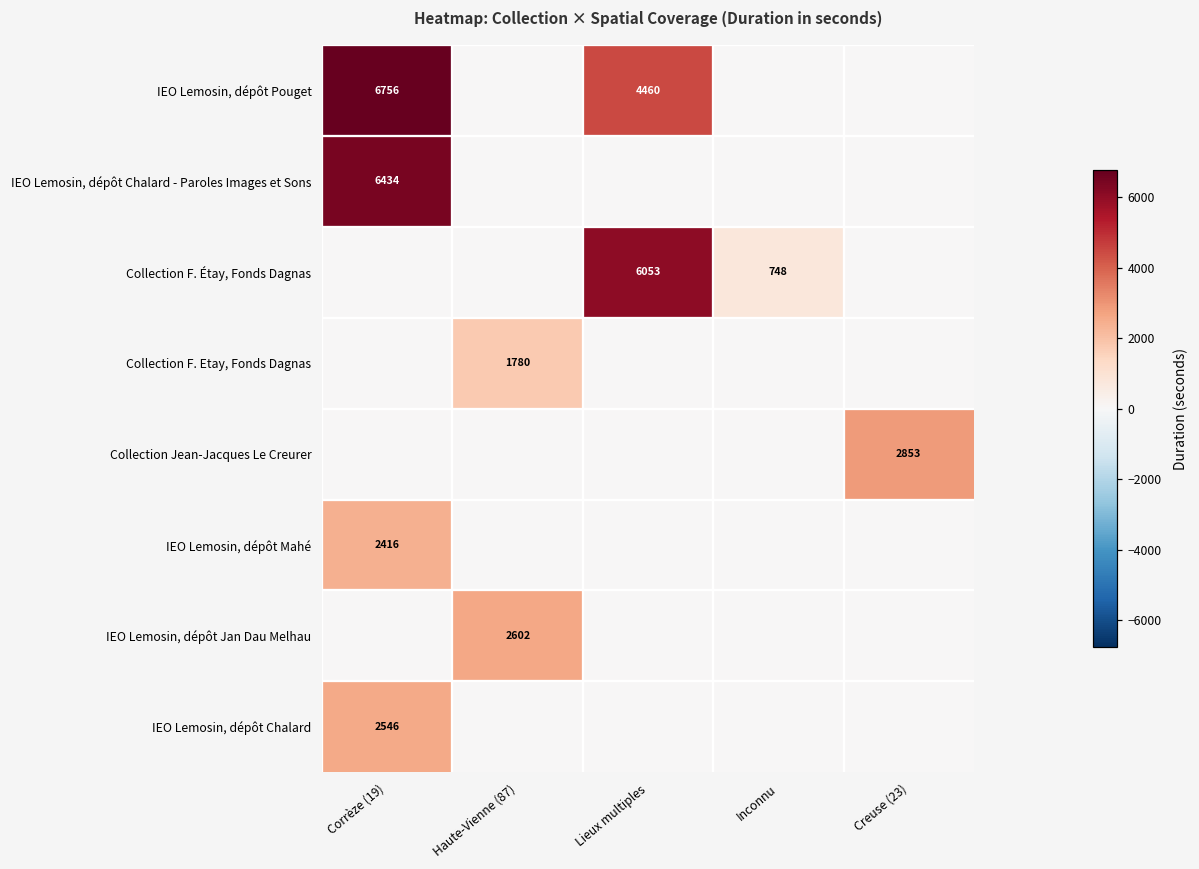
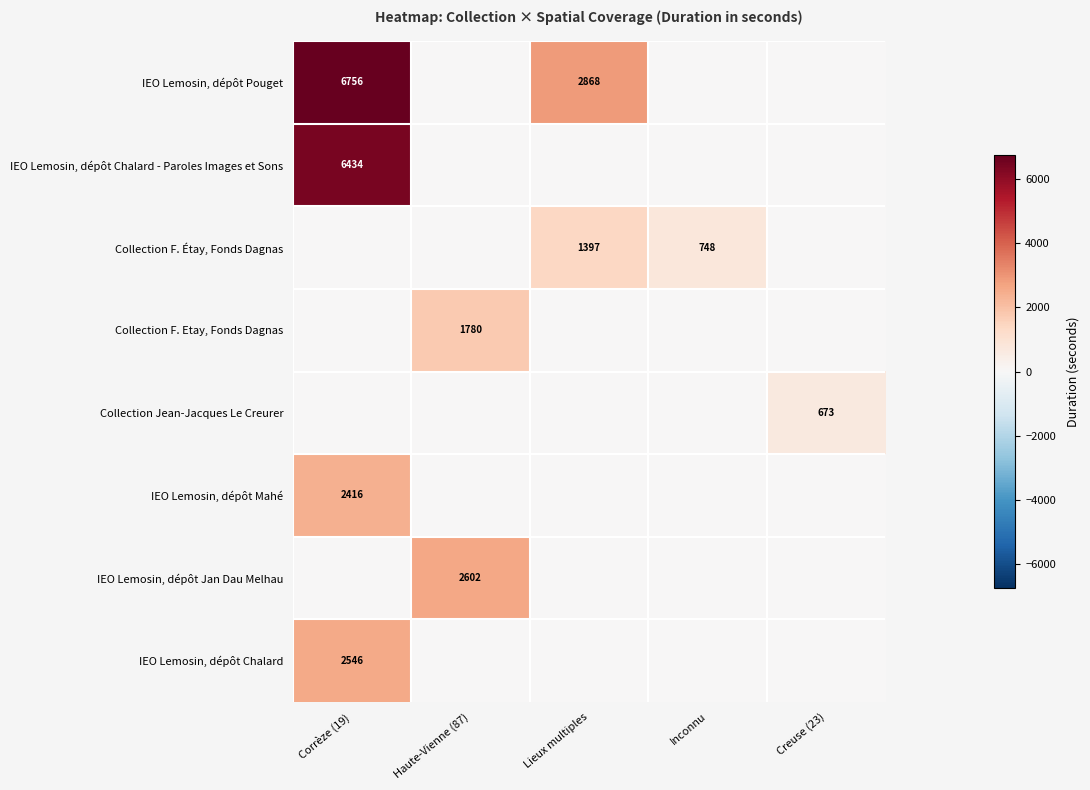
IEO Lemosin, dépôt Pouget, Lieux multiples: 4460 -> 2868
Collection F. Étay, Fonds Dagnas, Lieux multiples: 6053 -> 1397
Collection Jean-Jacques Le Creurer, Creuse (23): 2853 -> 673
